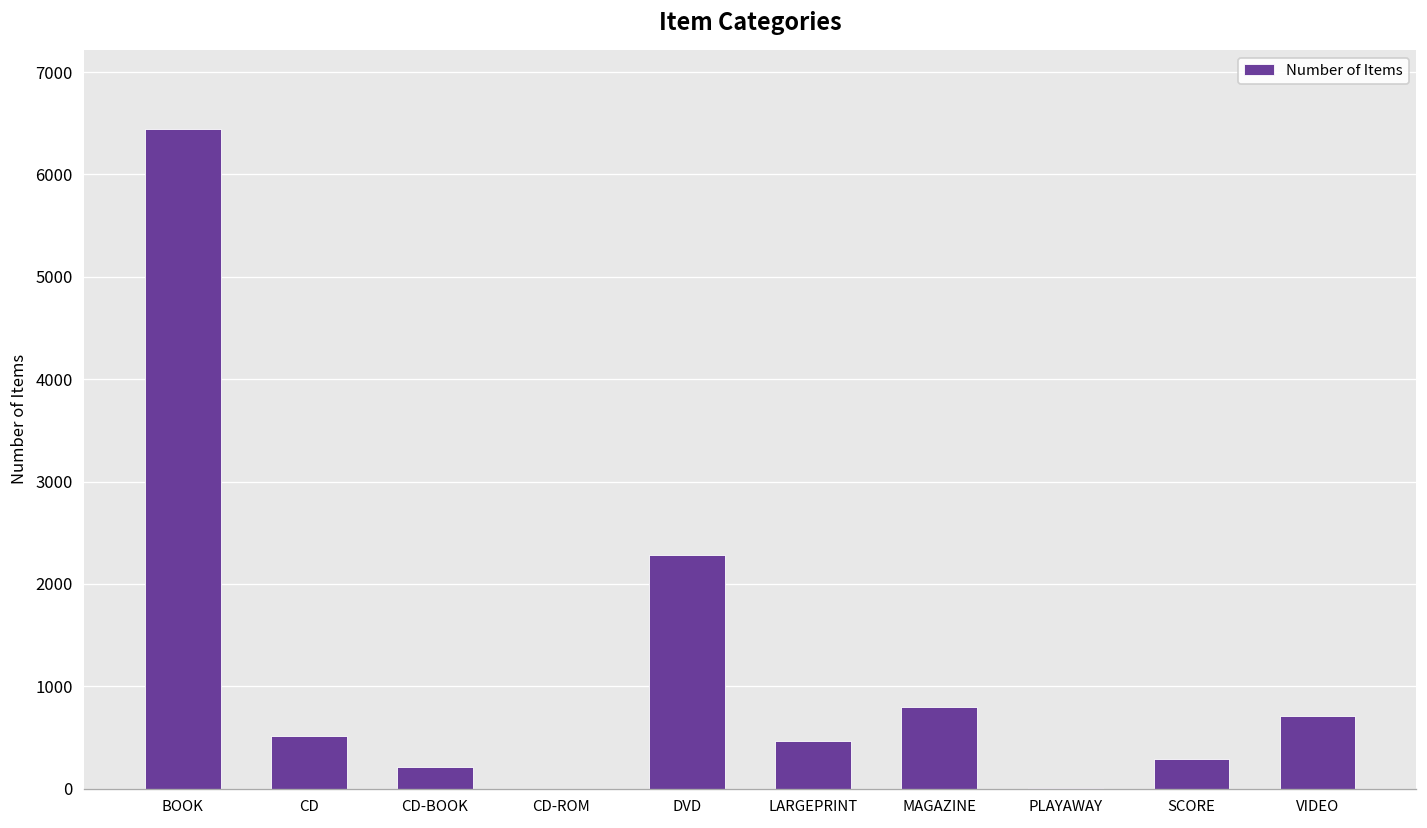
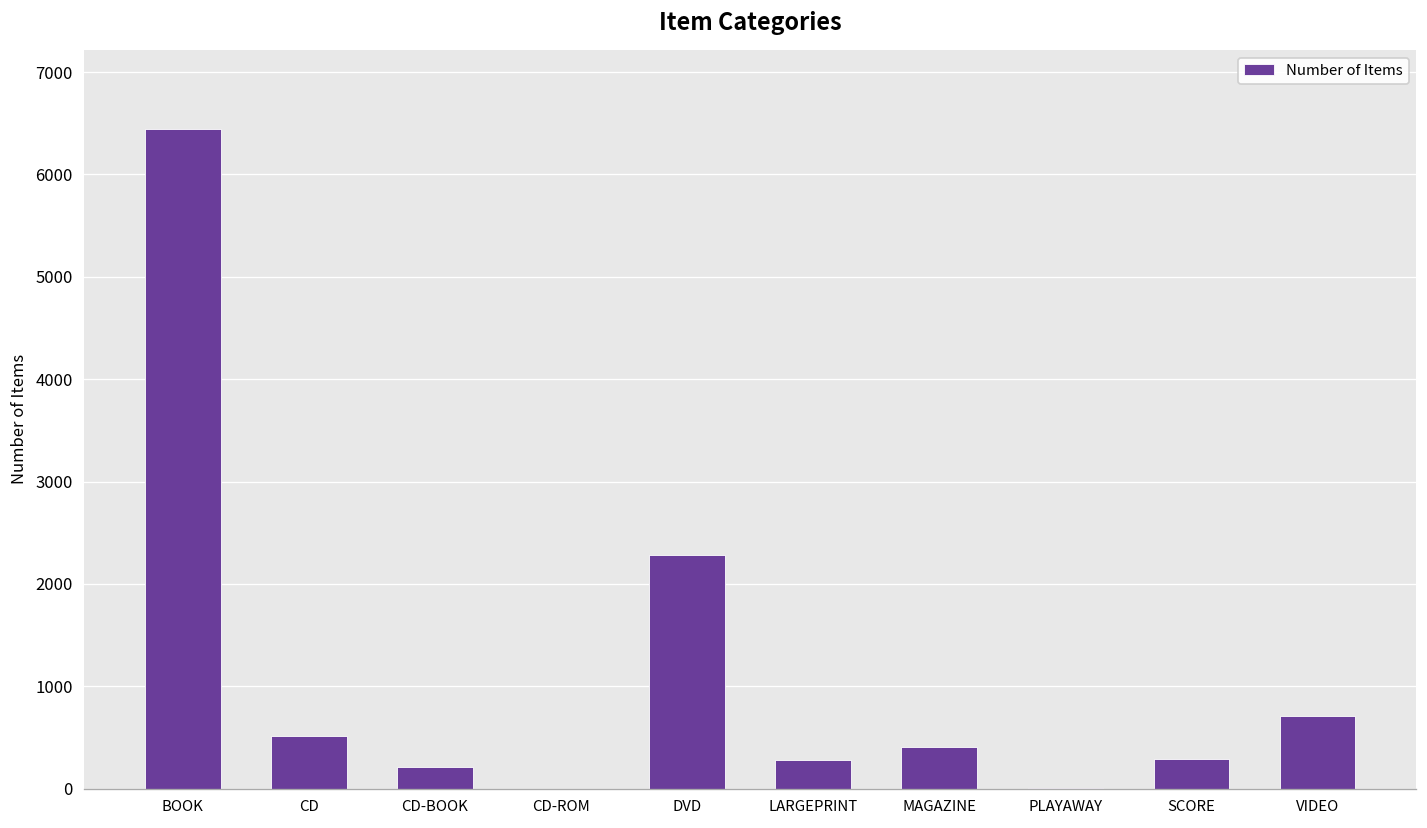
LARGEPRINT: 500 -> 300
MAGAZINE: 800 -> 400
